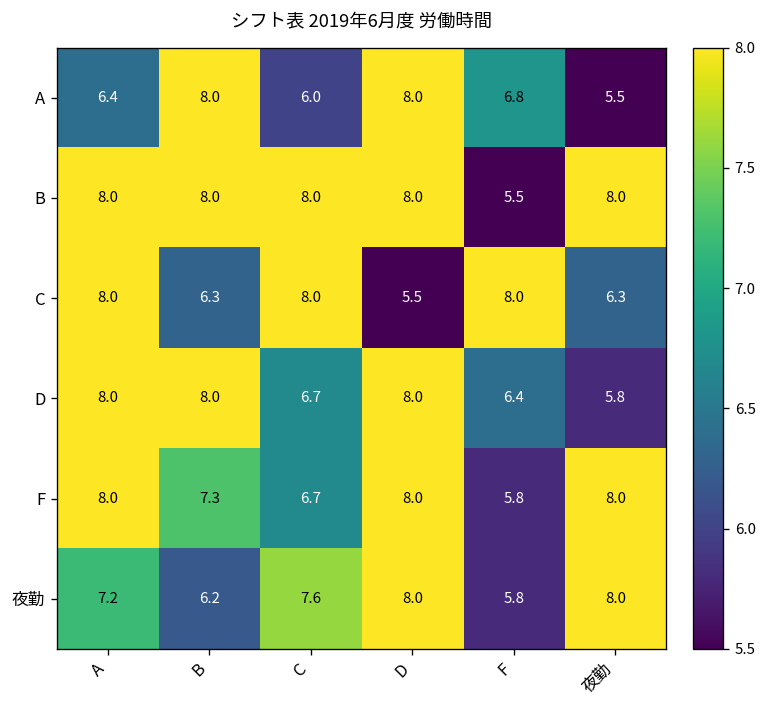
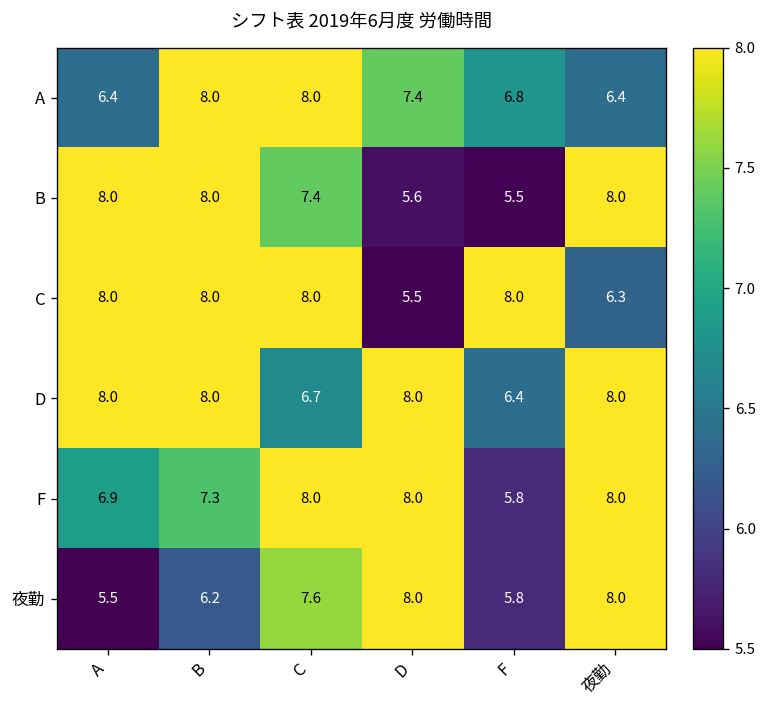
A, C: 6.0 -> 8.0
A, D: 8.0 -> 7.4
A, 夜勤: 5.5 -> 6.4
B, C: 8.0 -> 7.4
B, D: 8.0 -> 5.6
C, B: 6.3 -> 8.0
D, 夜勤: 5.8 -> 8.0
F, A: 8.0 -> 6.9
F, C: 6.7 -> 8.0
夜勤, A: 7.2 -> 5.5
